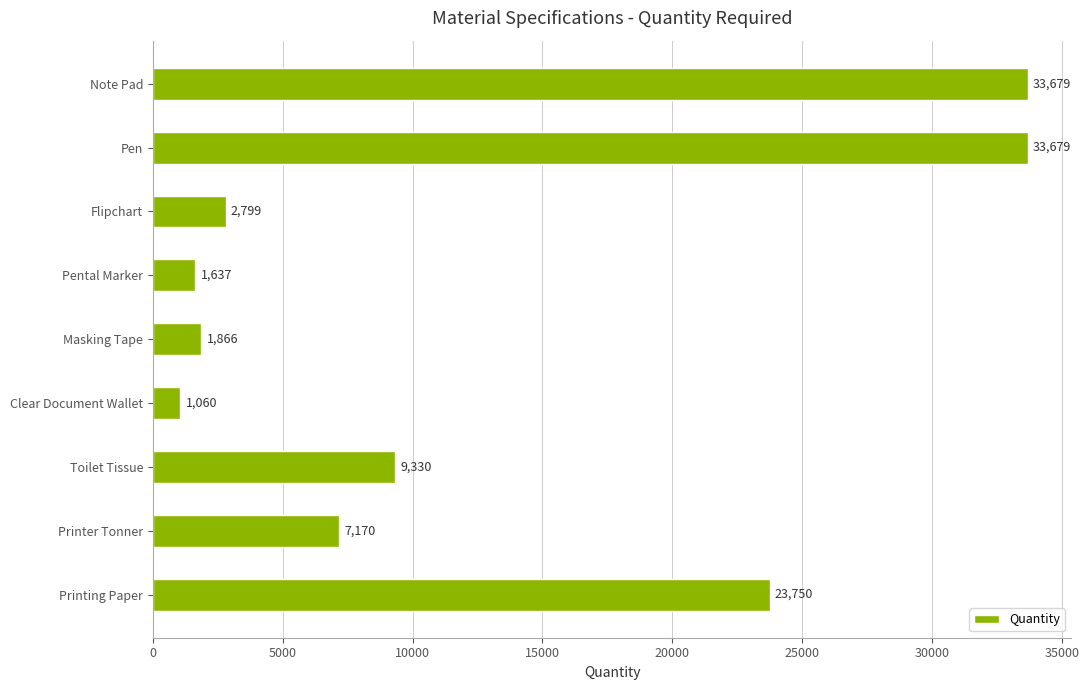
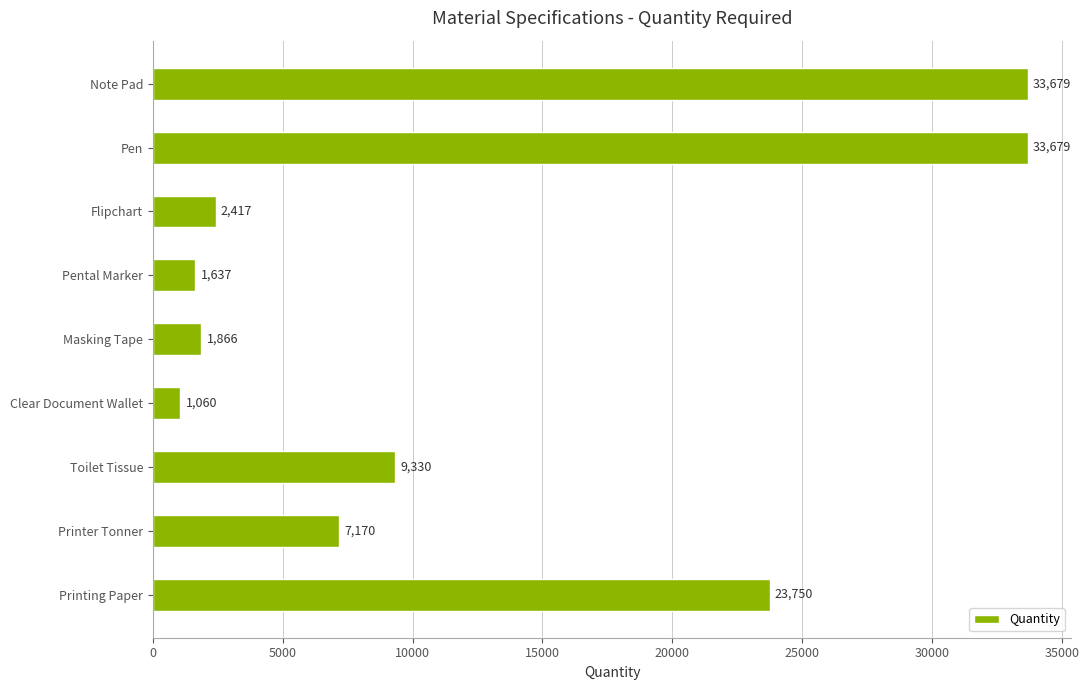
Flipchart: 2,799 -> 2,417
